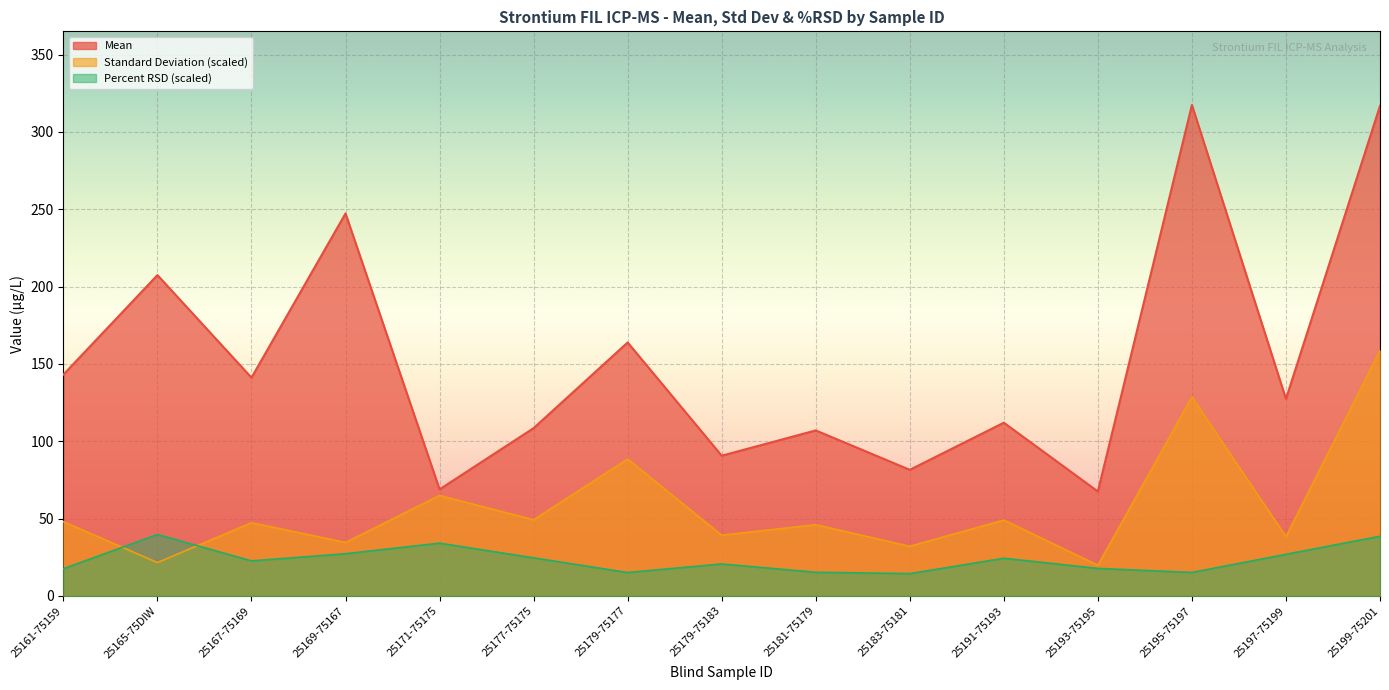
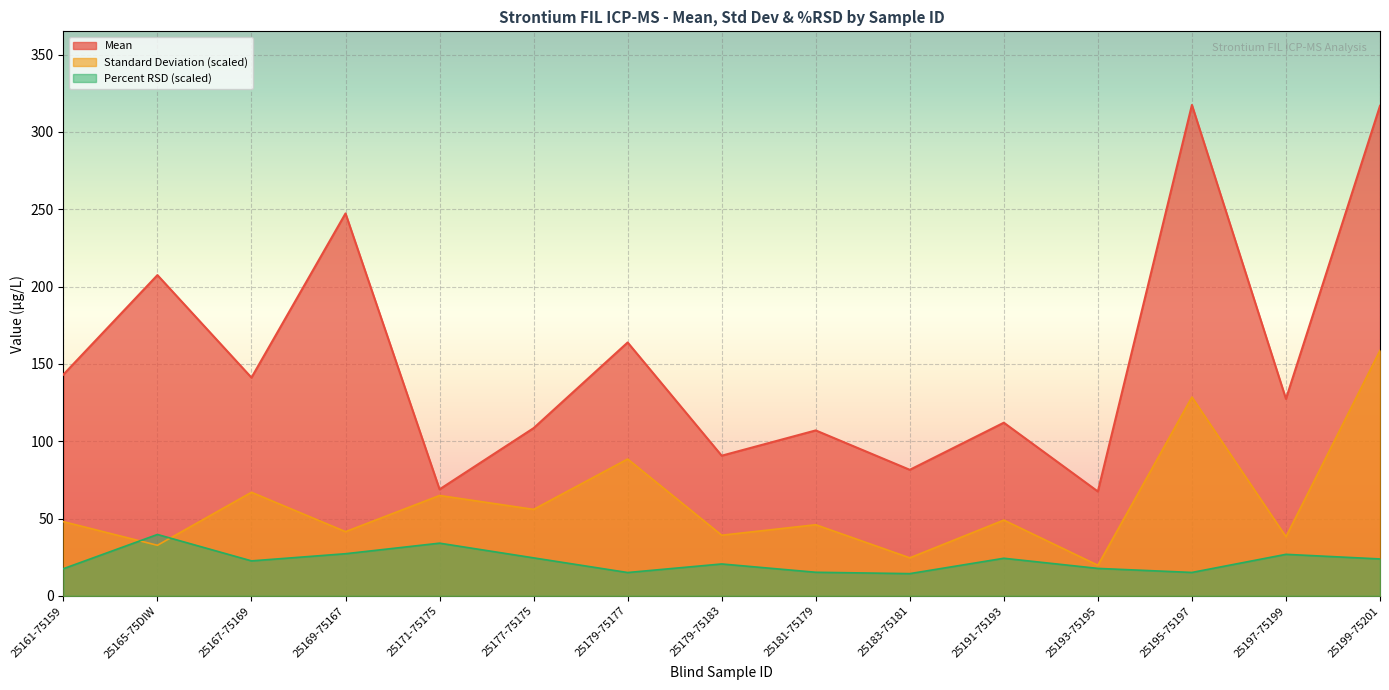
Standard Deviation (scaled), 25165-75DIW: 21 -> 33
Standard Deviation (scaled), 25167-75169: 47 -> 67
Standard Deviation (scaled), 25169-75167: 35 -> 42
Standard Deviation (scaled), 25177-75175: 49 -> 56
Standard Deviation (scaled), 25183-75181: 32 -> 25
Percent RSD (scaled), 25199-75201: 39 -> 24
